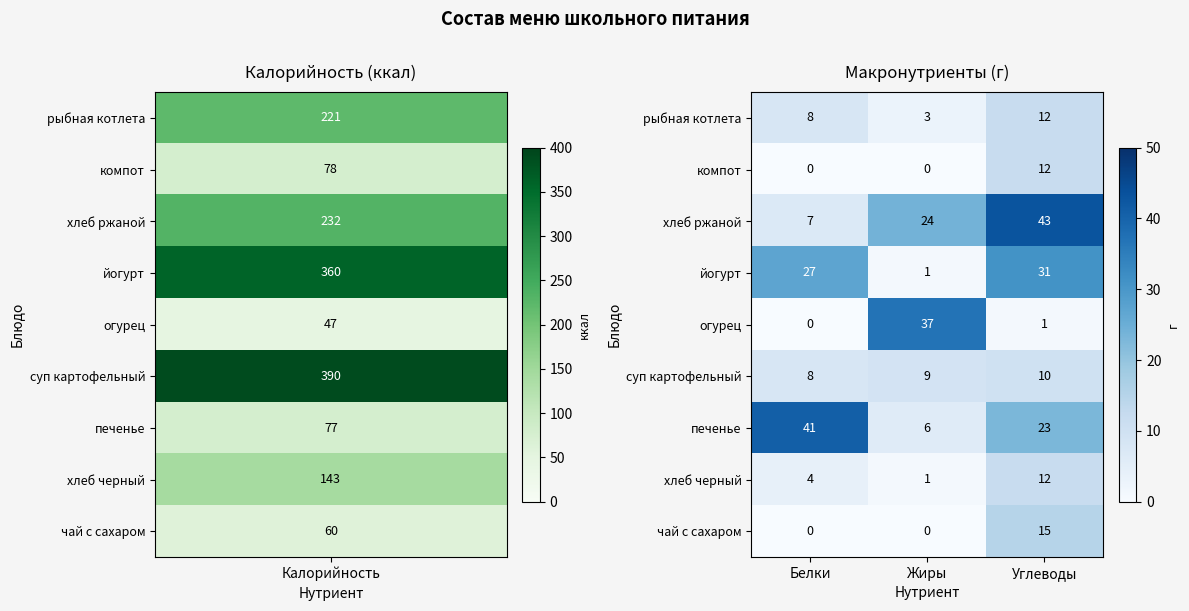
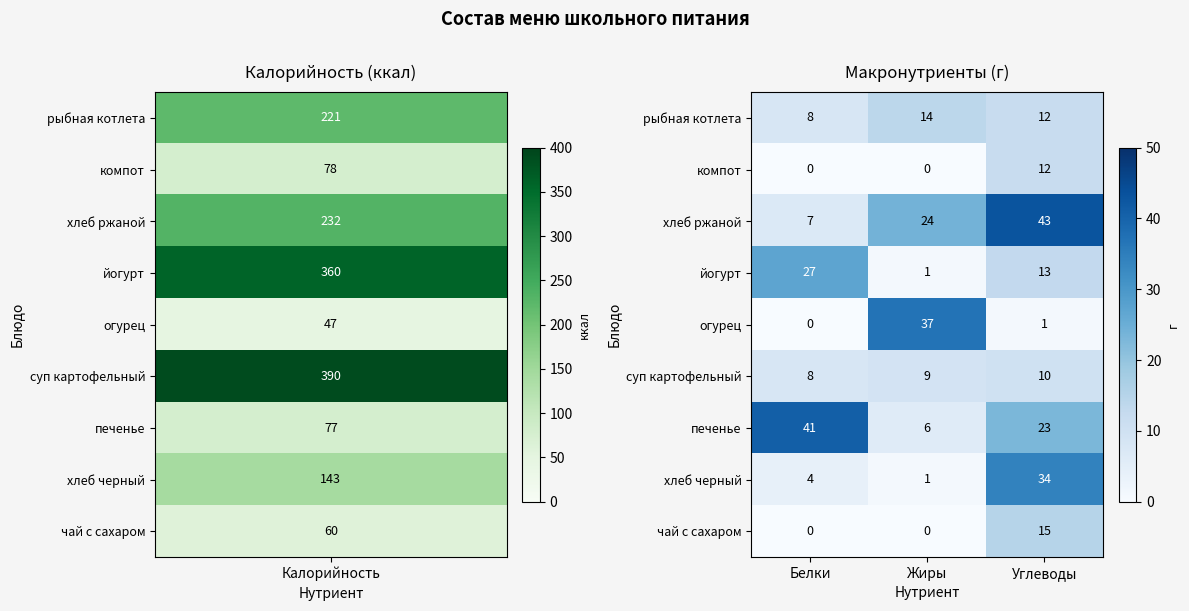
Макронутриенты (г), рыбная котлета, Жиры: 3 -> 14
Макронутриенты (г), йогурт, Углеводы: 31 -> 13
Макронутриенты (г), хлеб черный, Углеводы: 12 -> 34
